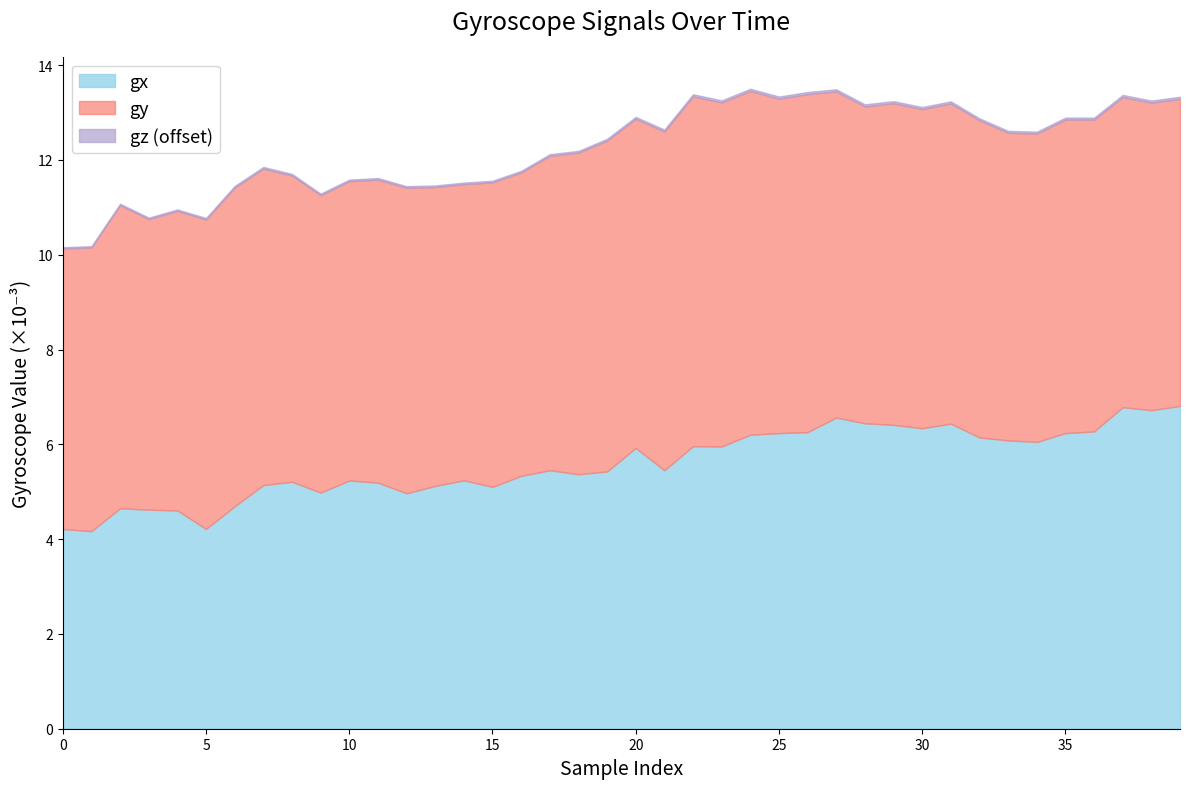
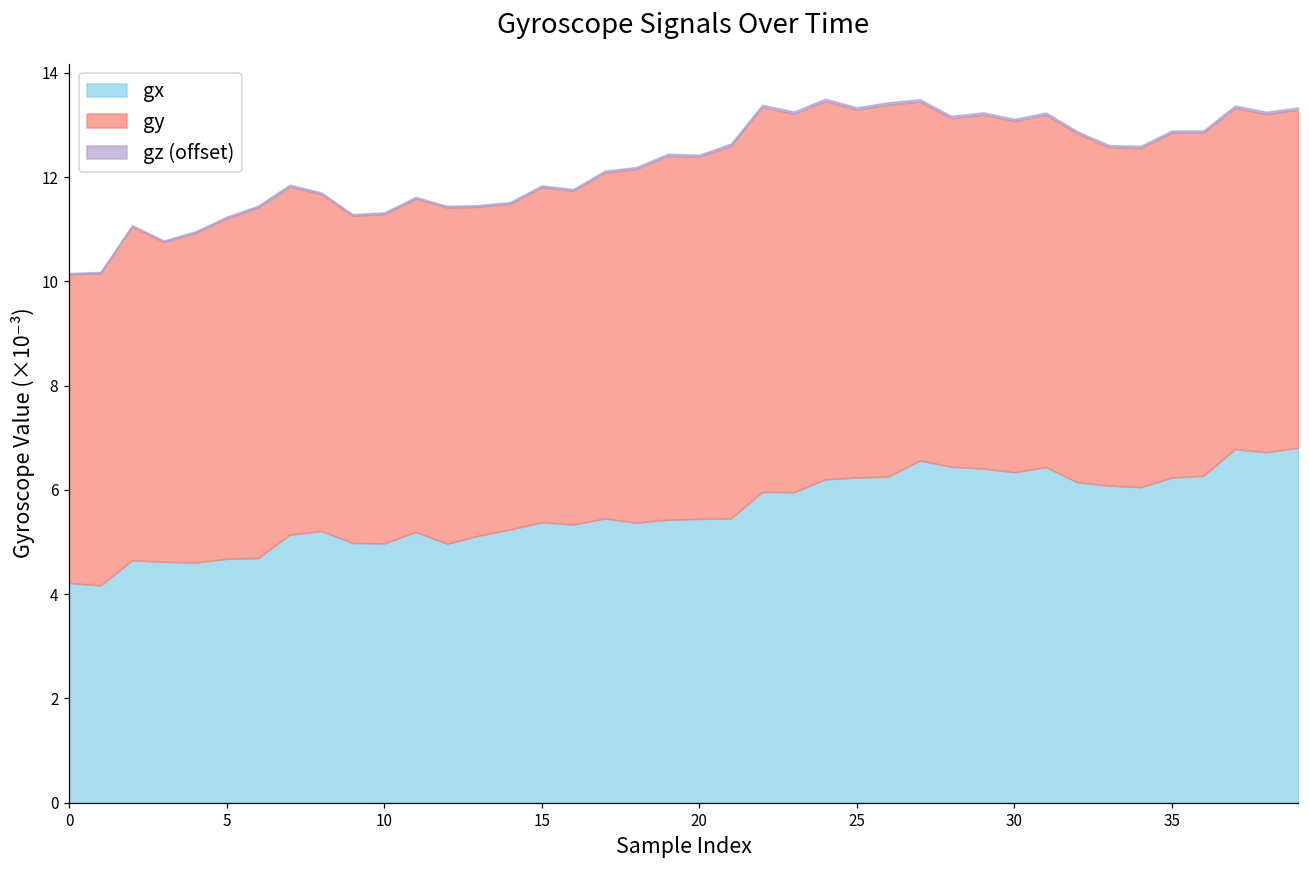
gx, 5: 4.2 -> 4.7
gx, 10: 5.2 -> 5.0
gx, 15: 5.1 -> 5.4
gx, 20: 5.9 -> 5.4
